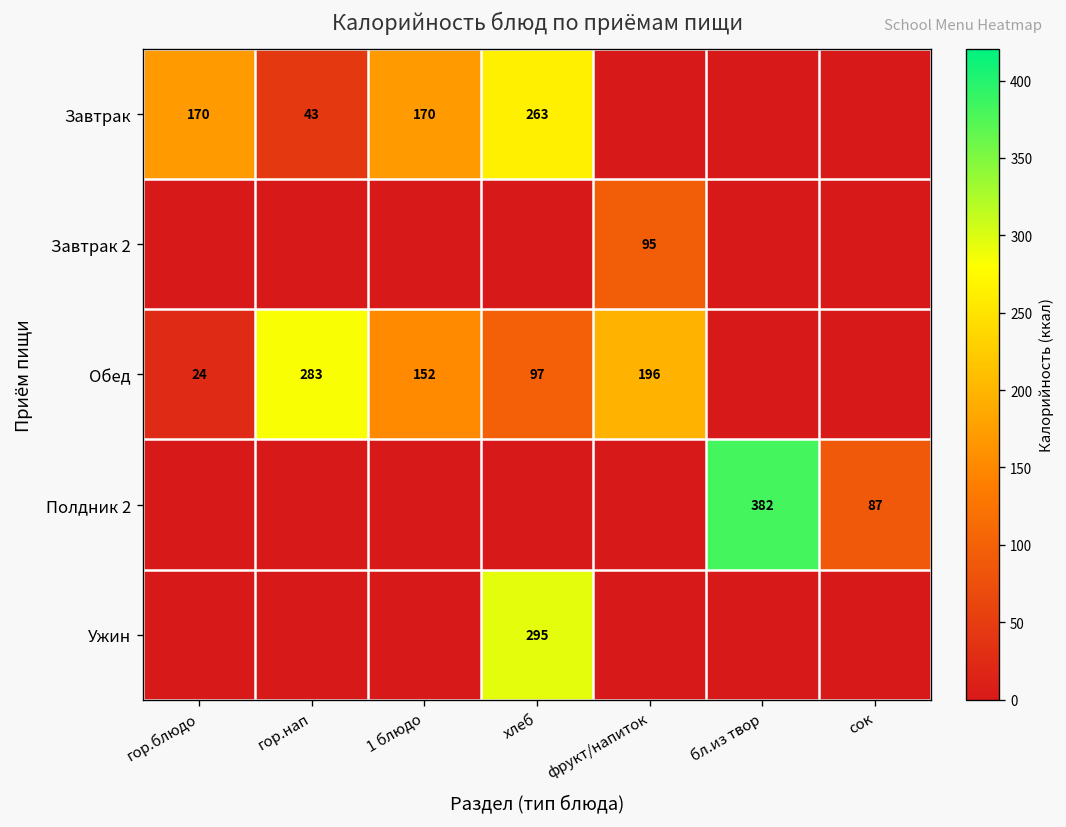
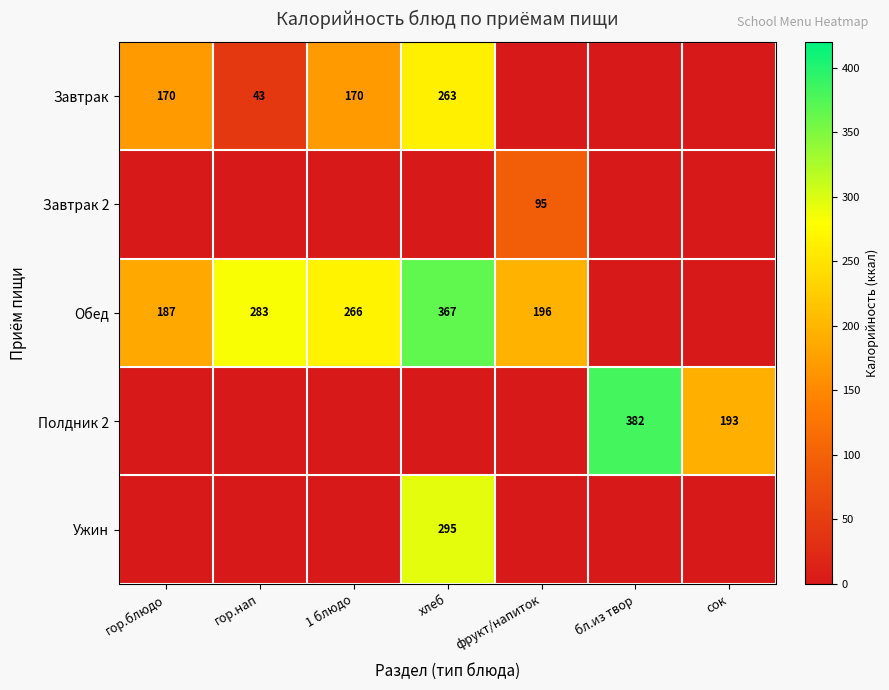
Обед, гор.блюдо: 24 -> 187
Обед, 1 блюдо: 152 -> 266
Обед, хлеб: 97 -> 367
Полдник 2, сок: 87 -> 193
